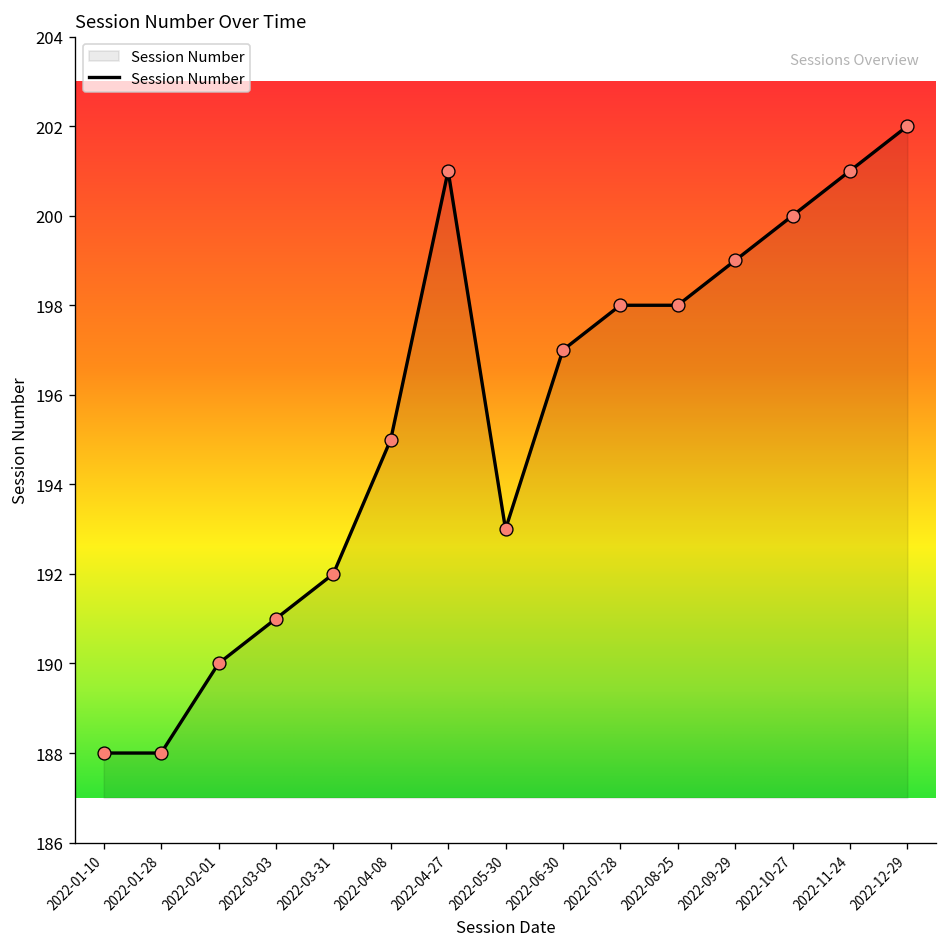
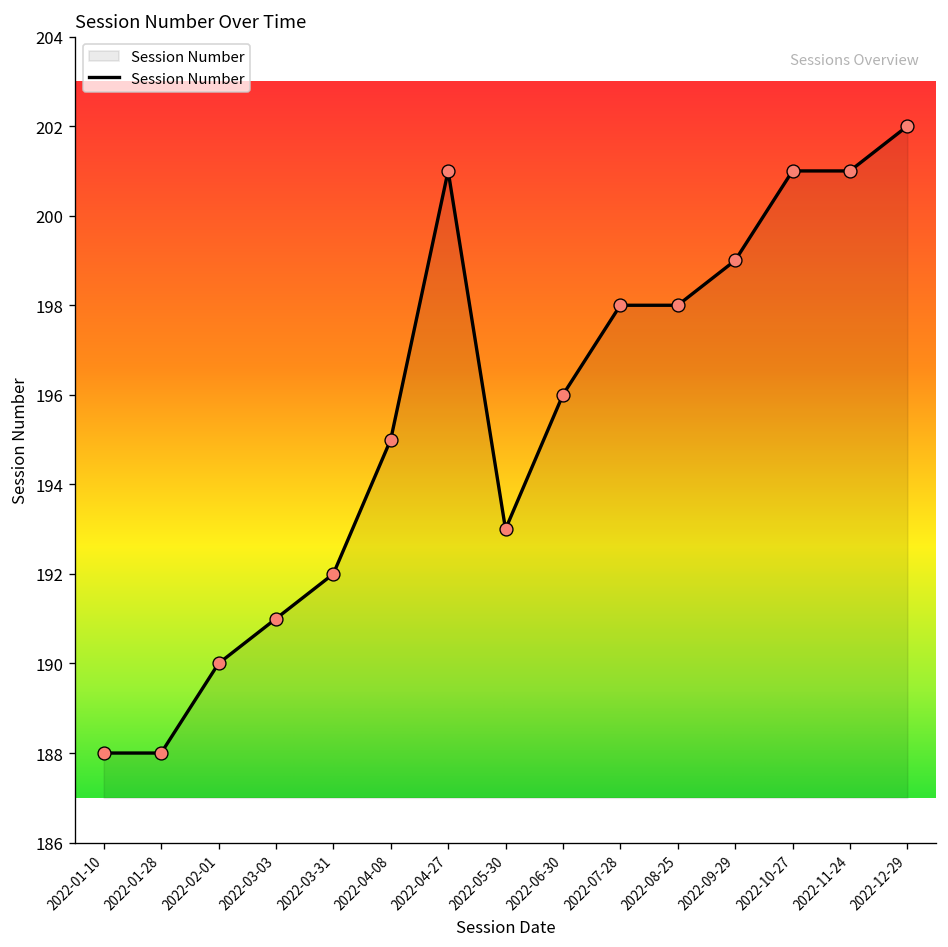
2022-06-30: 197 -> 196
2022-10-27: 200 -> 201
